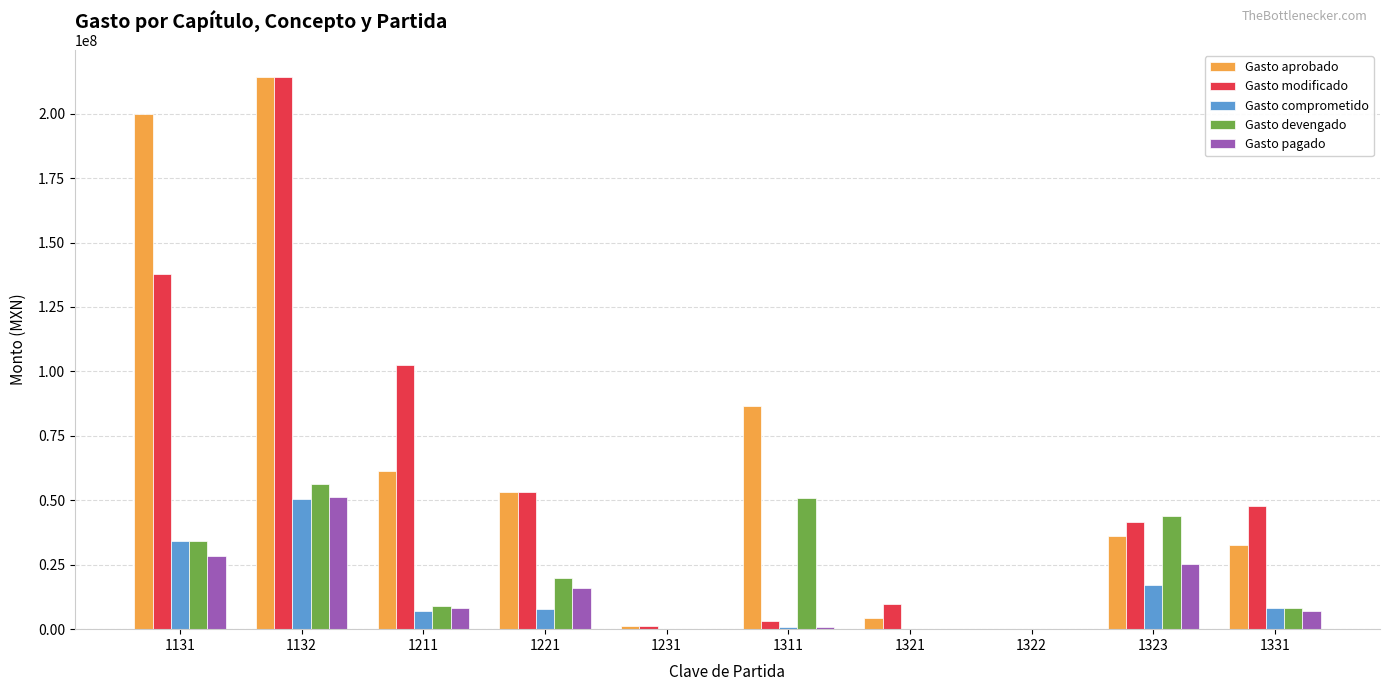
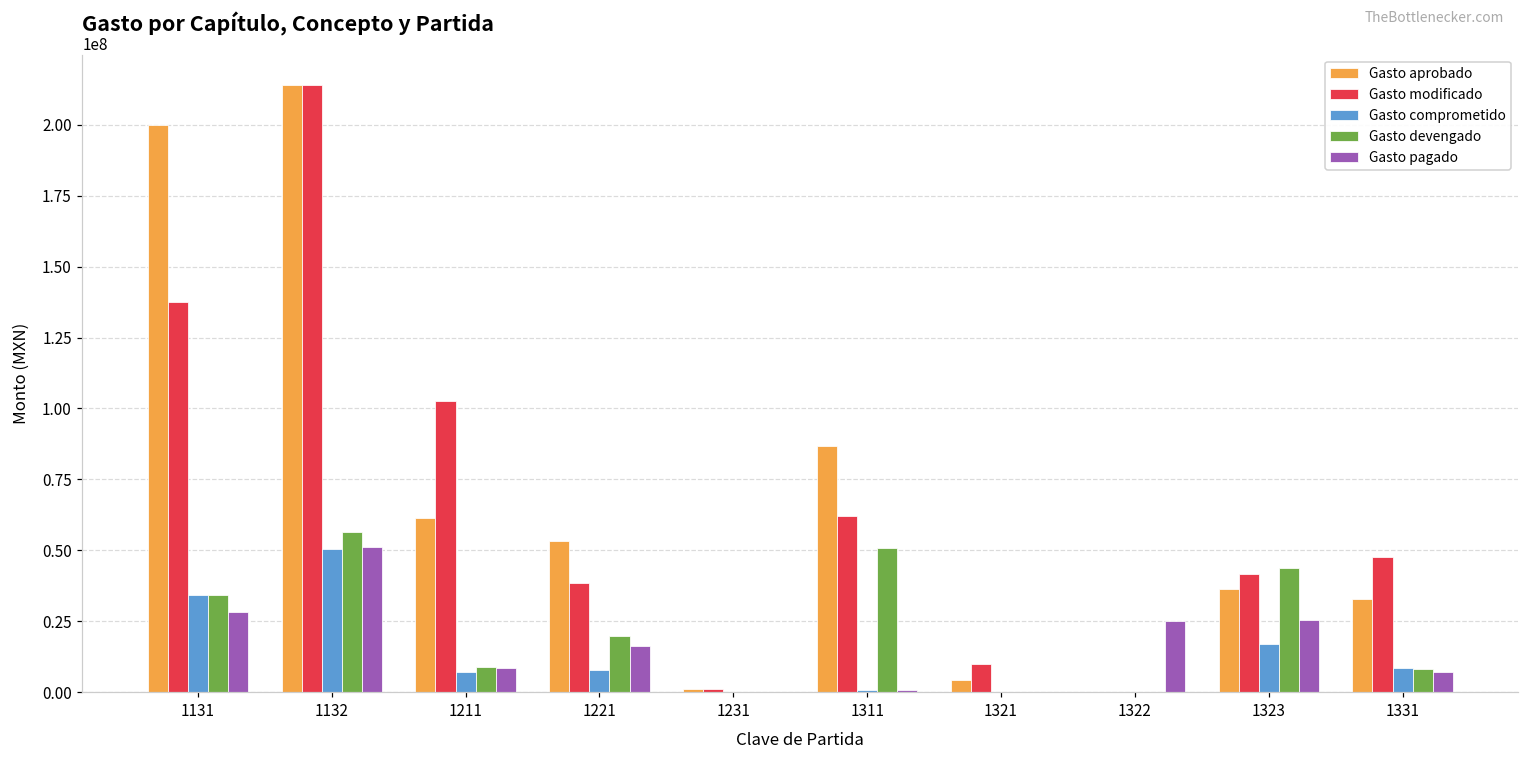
Gasto modificado, 1221: 53000000 -> 38000000
Gasto modificado, 1311: 3000000 -> 62000000
Gasto pagado, 1322: 0 -> 25000000
